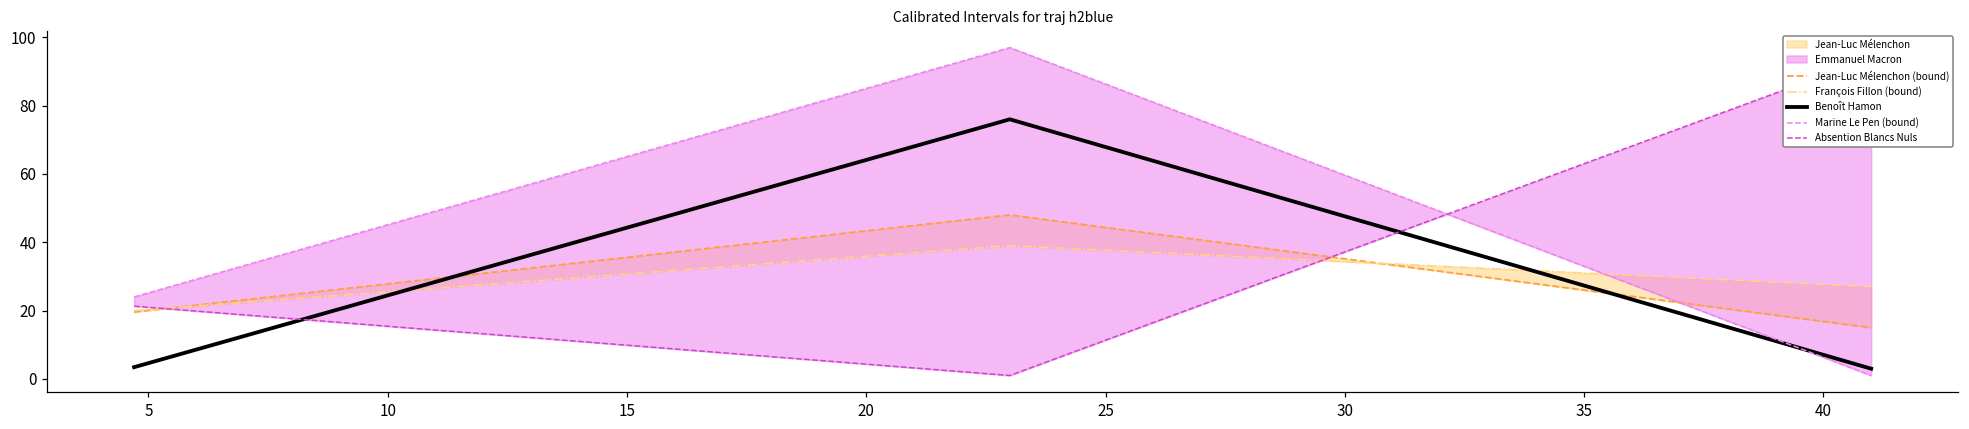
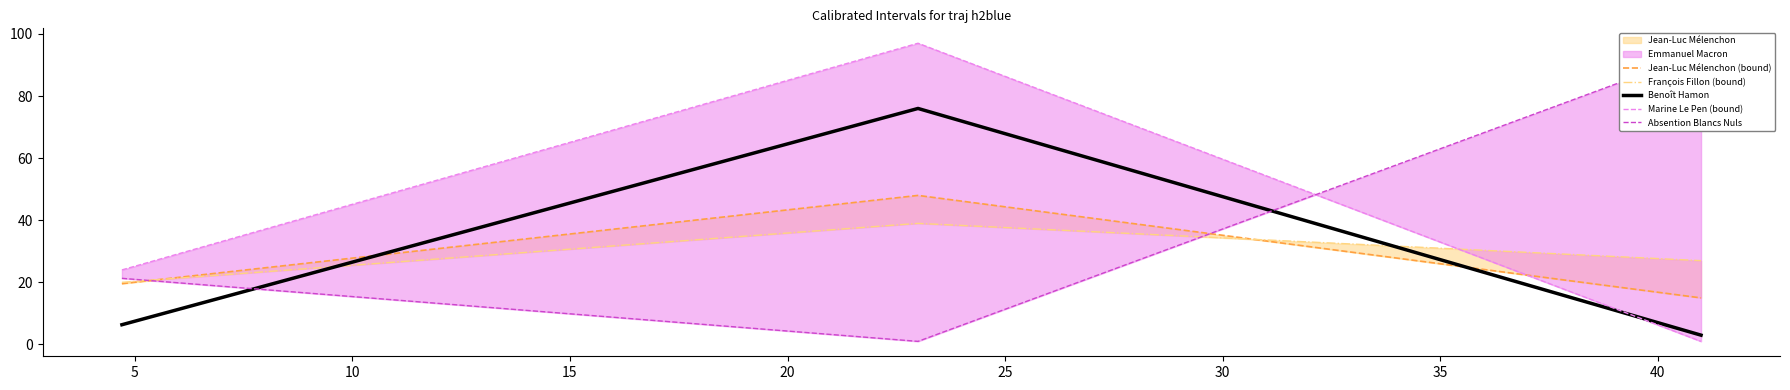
Benoît Hamon, 5: 3 -> 6
